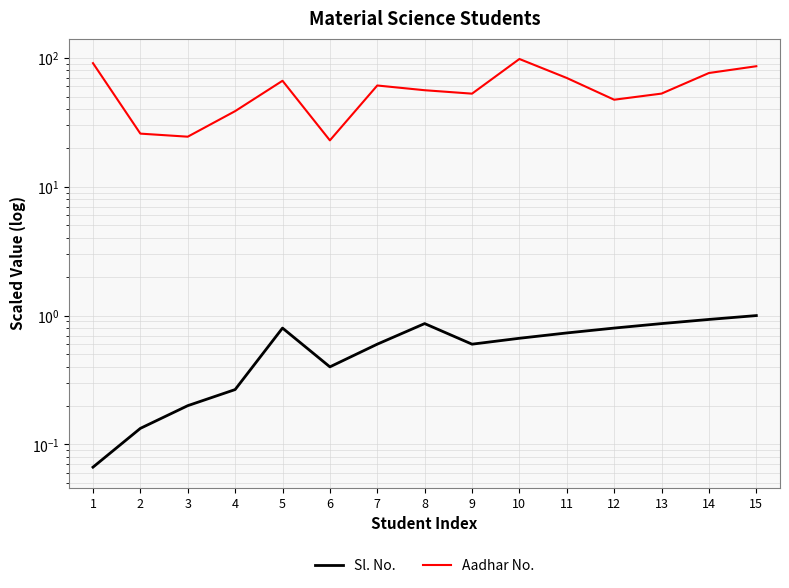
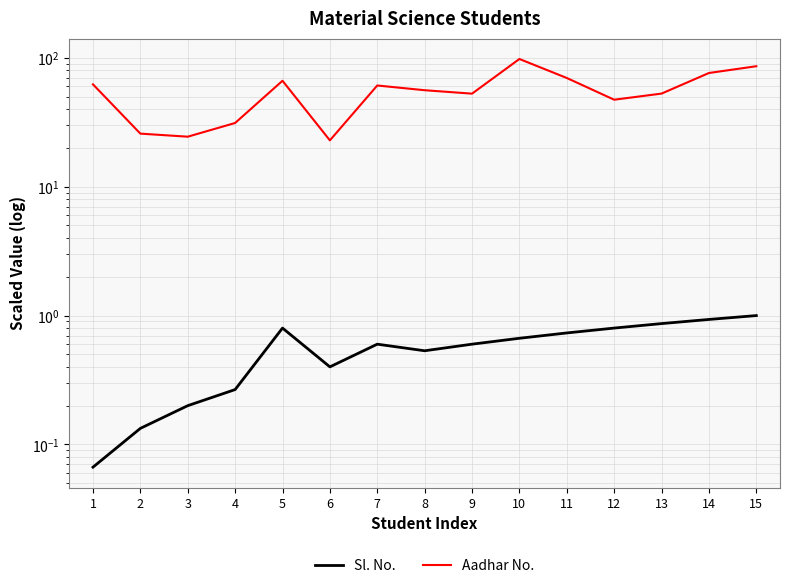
Aadhar No., 1: 90 -> 60
Aadhar No., 4: 39 -> 31
Sl. No., 8: 0.9 -> 0.53
